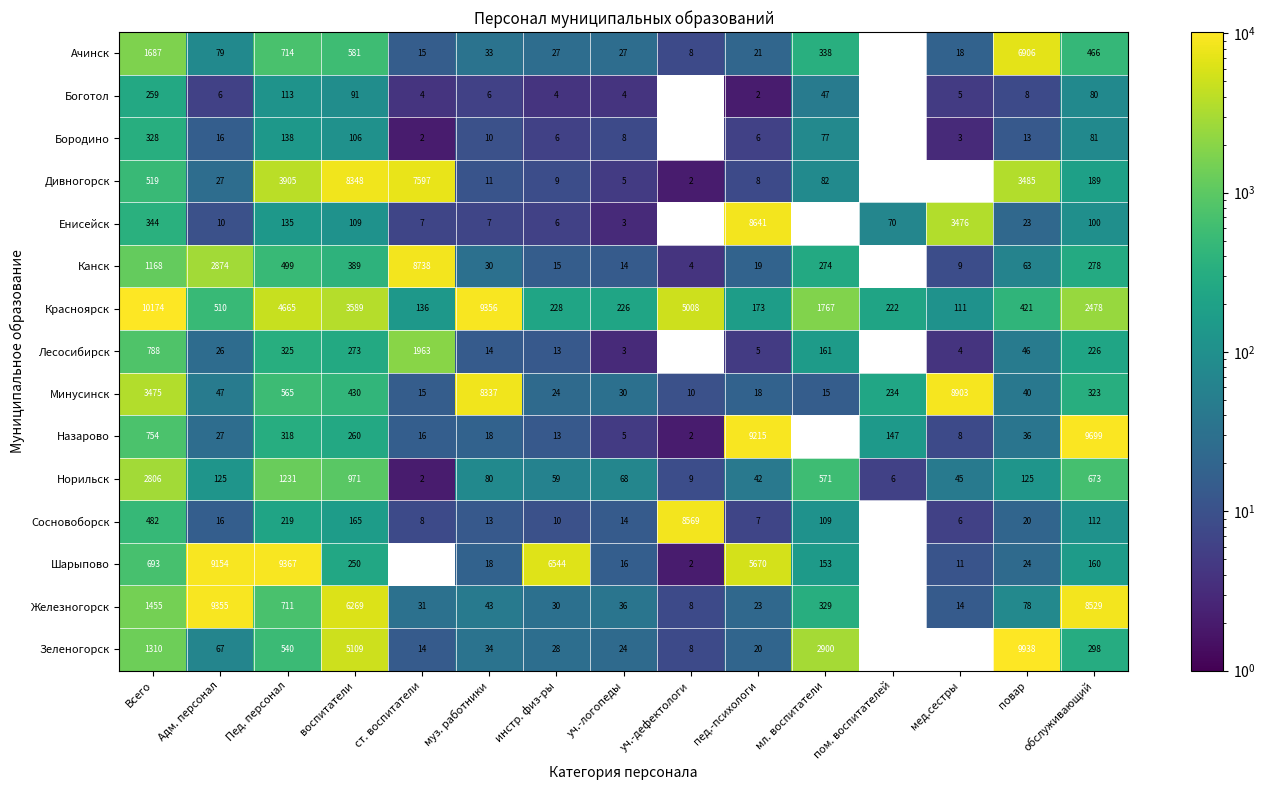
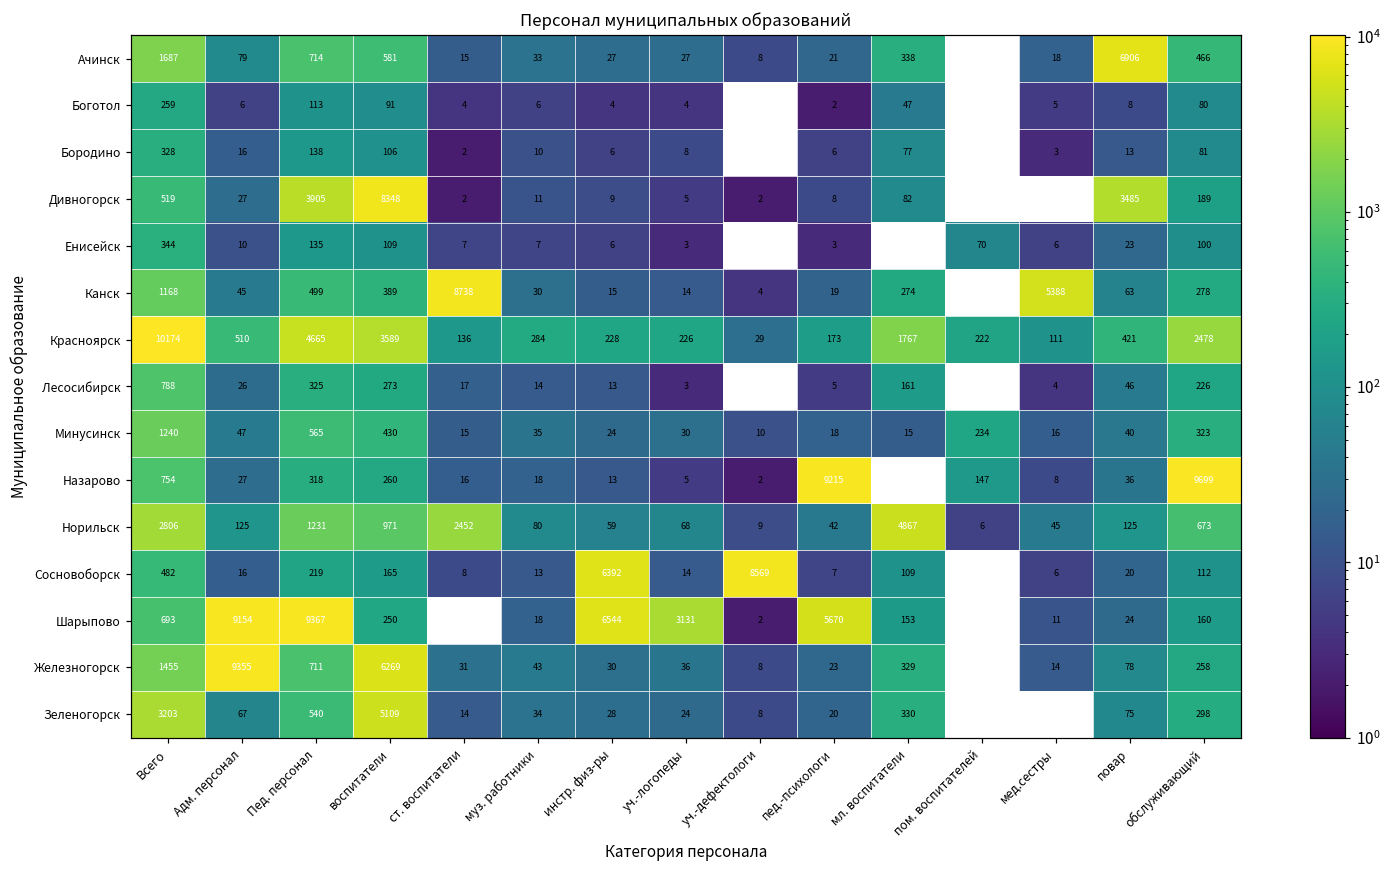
Дивногорск, ст. воспитатели: 7597 -> 2
Енисейск, пед.-психологи: 8641 -> 3
Енисейск, мед.сестры: 3476 -> 6
Канск, Адм. персонал: 2874 -> 45
Канск, мед.сестры: 9 -> 5388
Красноярск, муз. работники: 9356 -> 284
Красноярск, уч.-дефектологи: 5008 -> 29
Лесосибирск, ст. воспитатели: 1963 -> 17
Минусинск, Всего: 3475 -> 1240
Минусинск, муз. работники: 8337 -> 35
Минусинск, мед.сестры: 8903 -> 16
Норильск, ст. воспитатели: 2 -> 2452
Норильск, мл. воспитатели: 571 -> 4867
Сосновоборск, инстр. физ-ры: 10 -> 6392
Шарыпово, уч.-логопеды: 16 -> 3131
Железногорск, обслуживающий: 8529 -> 258
Зеленогорск, Всего: 1310 -> 3203
Зеленогорск, мл. воспитатели: 2900 -> 330
Зеленогорск, повар: 9938 -> 75
